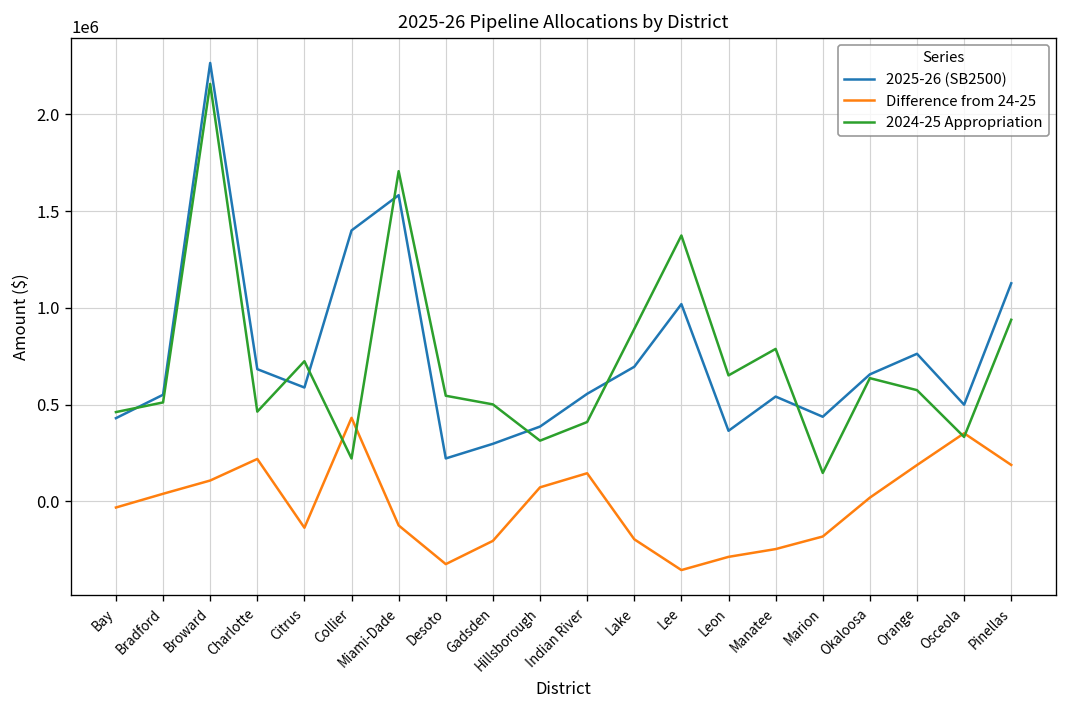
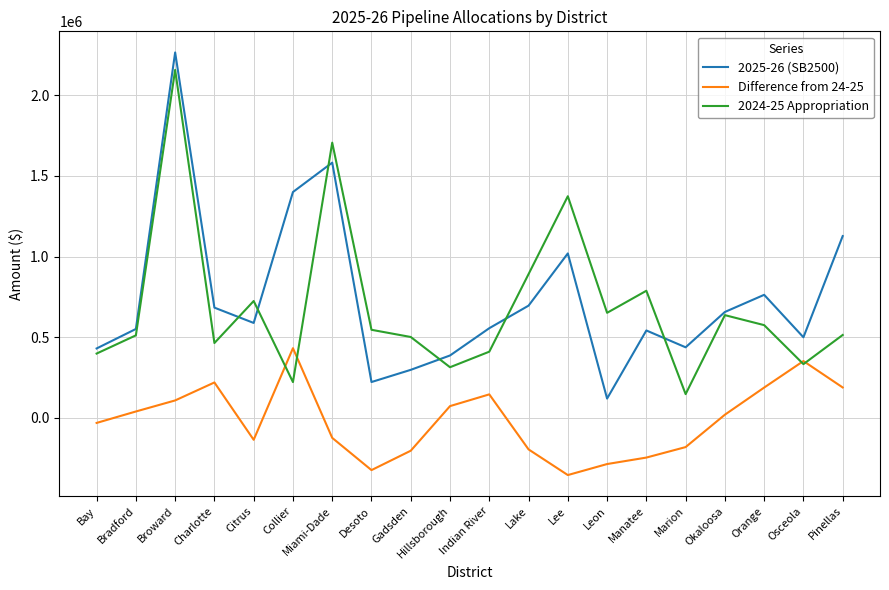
2024-25 Appropriation, Bay: 460000 -> 400000
2025-26 (SB2500), Leon: 360000 -> 120000
2024-25 Appropriation, Pinellas: 940000 -> 510000
